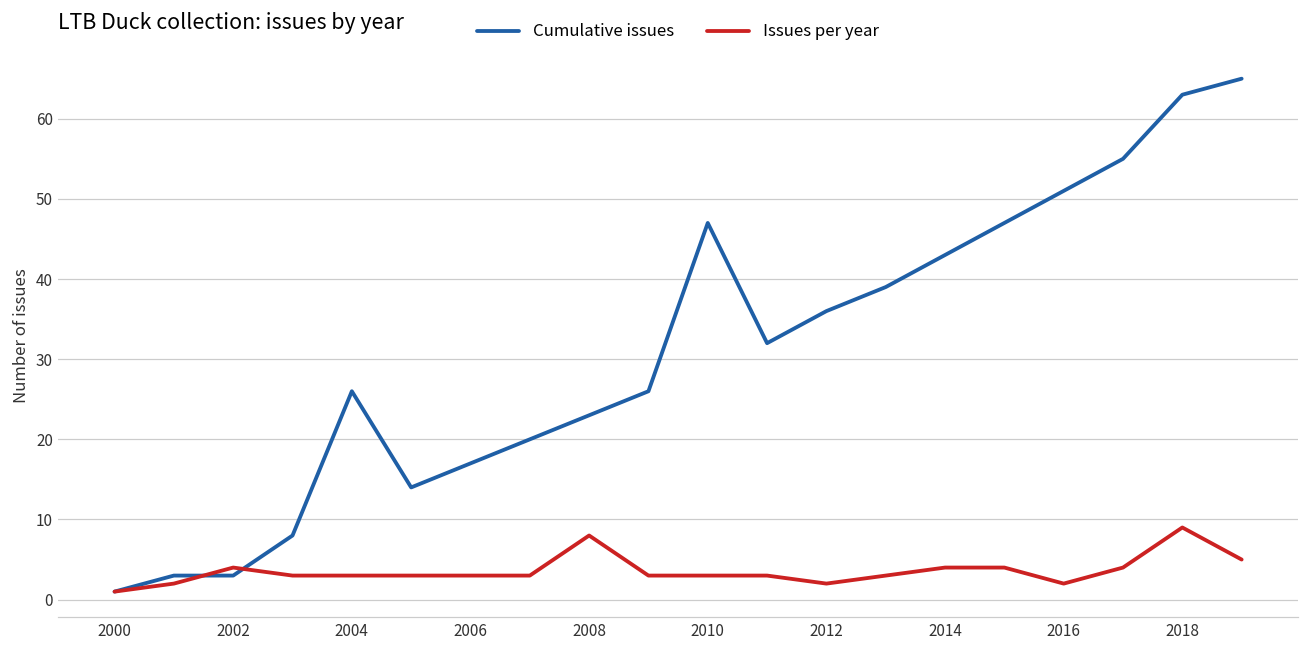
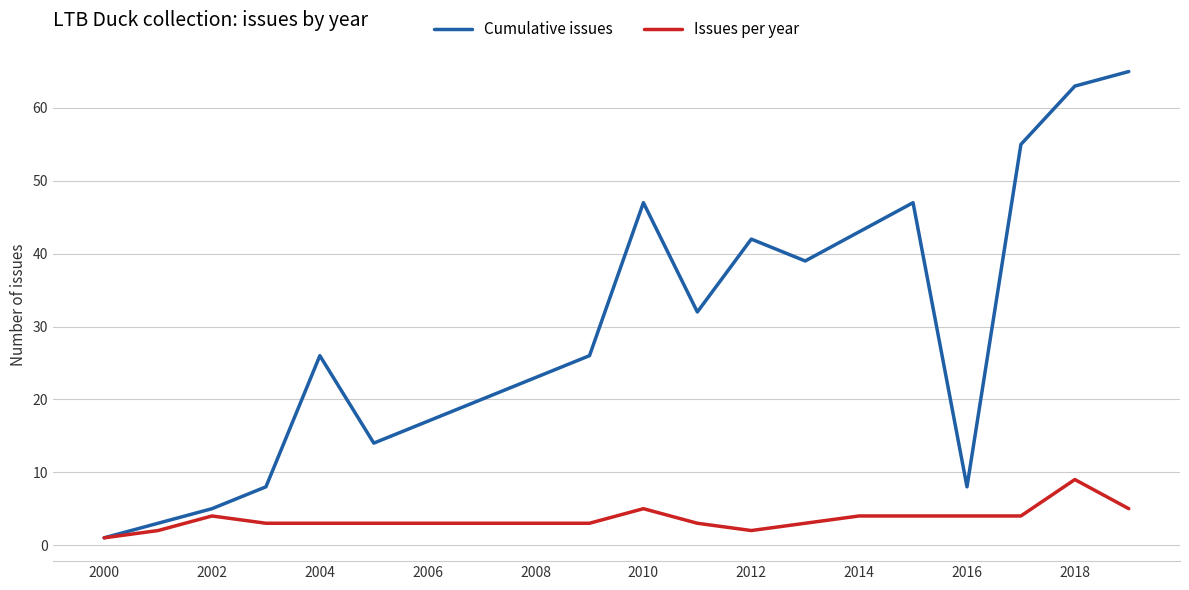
Cumulative issues, 2002: 3 -> 5
Issues per year, 2008: 8 -> 3
Issues per year, 2010: 3 -> 5
Cumulative issues, 2012: 36 -> 42
Cumulative issues, 2016: 51 -> 8
Issues per year, 2016: 2 -> 4
